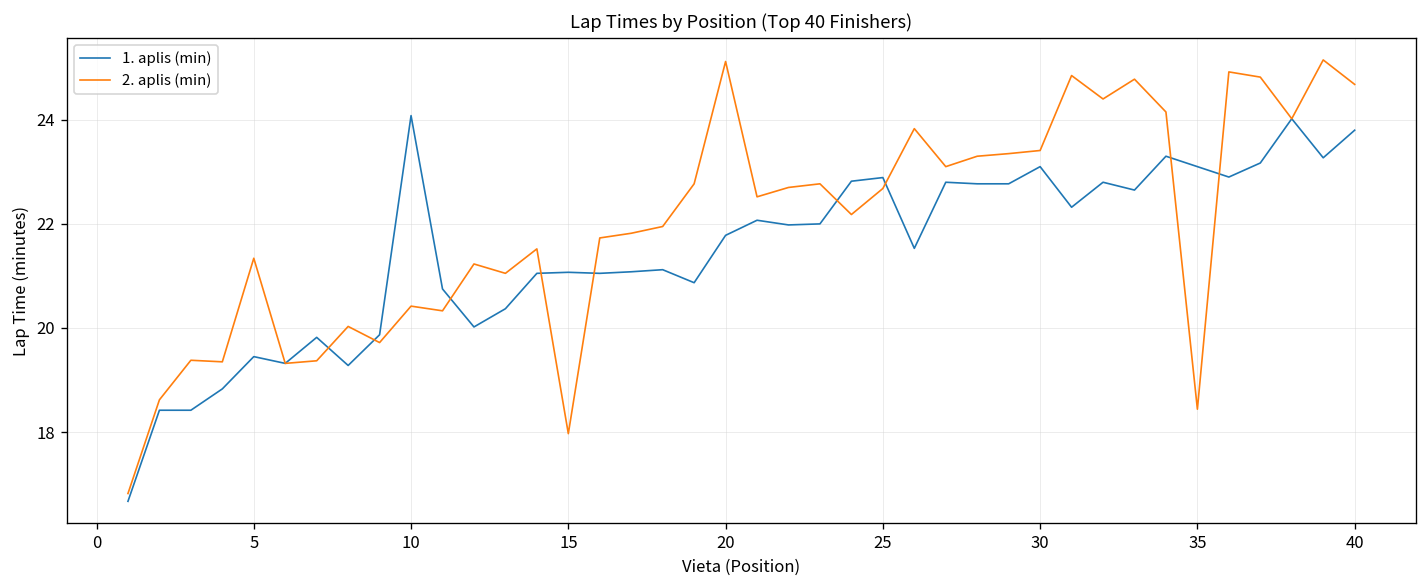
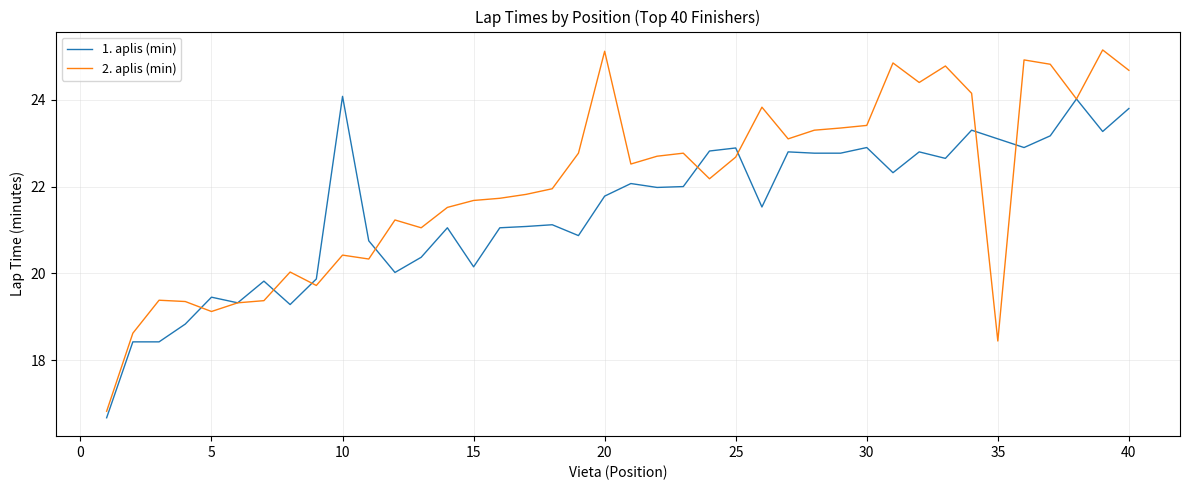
2. aplis (min), 5: 21.3 -> 19.1
1. aplis (min), 15: 21.1 -> 20.2
2. aplis (min), 15: 18.0 -> 21.7
1. aplis (min), 30: 23.1 -> 22.9
